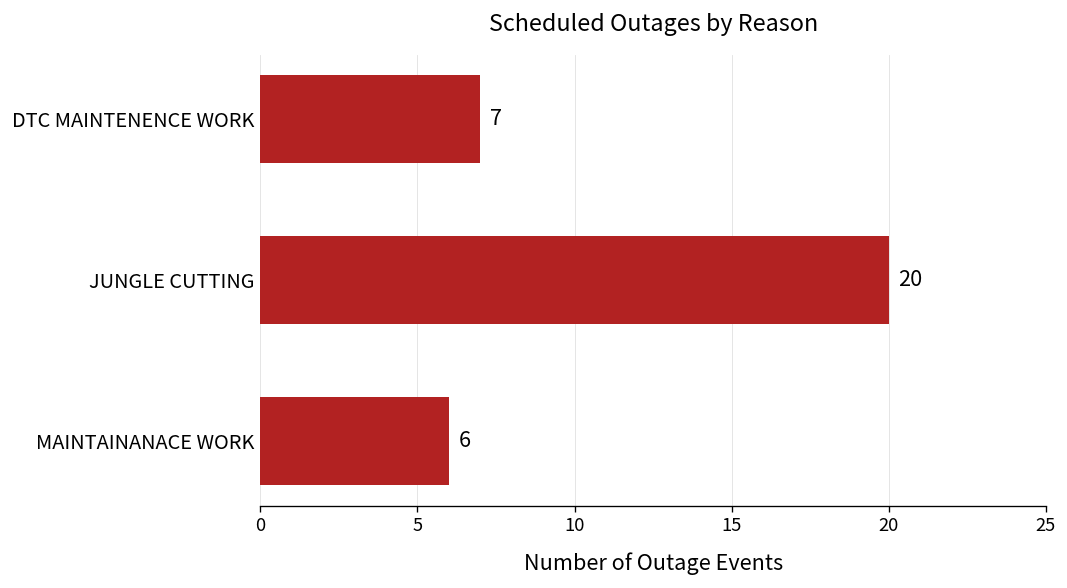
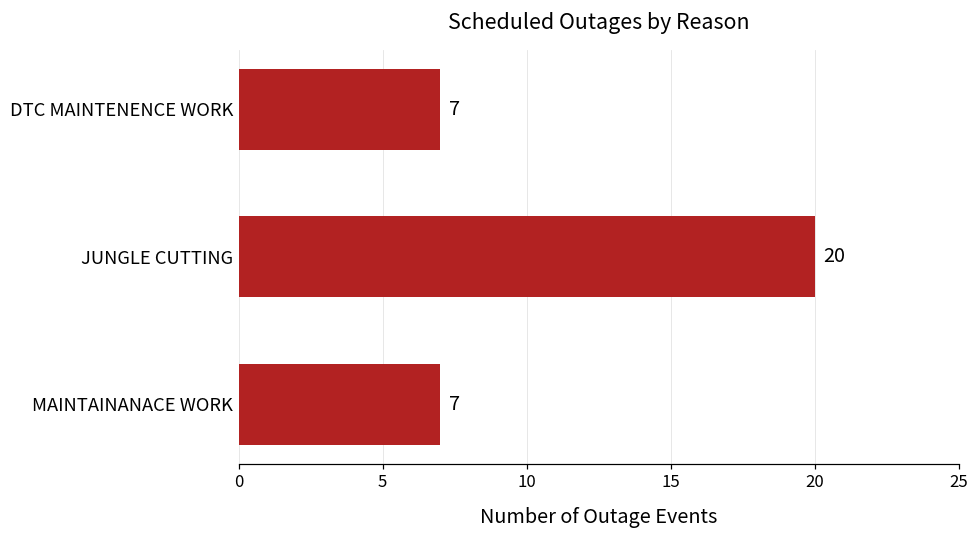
MAINTAINANACE WORK: 6 -> 7
